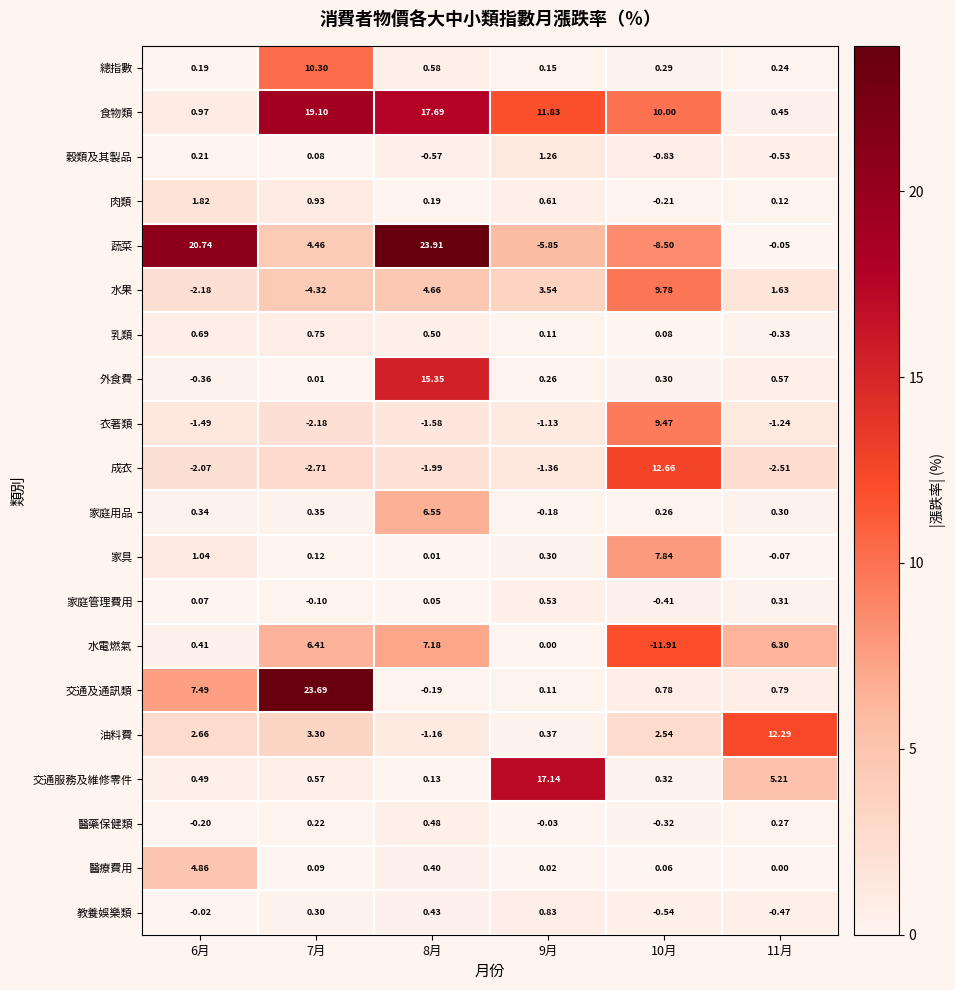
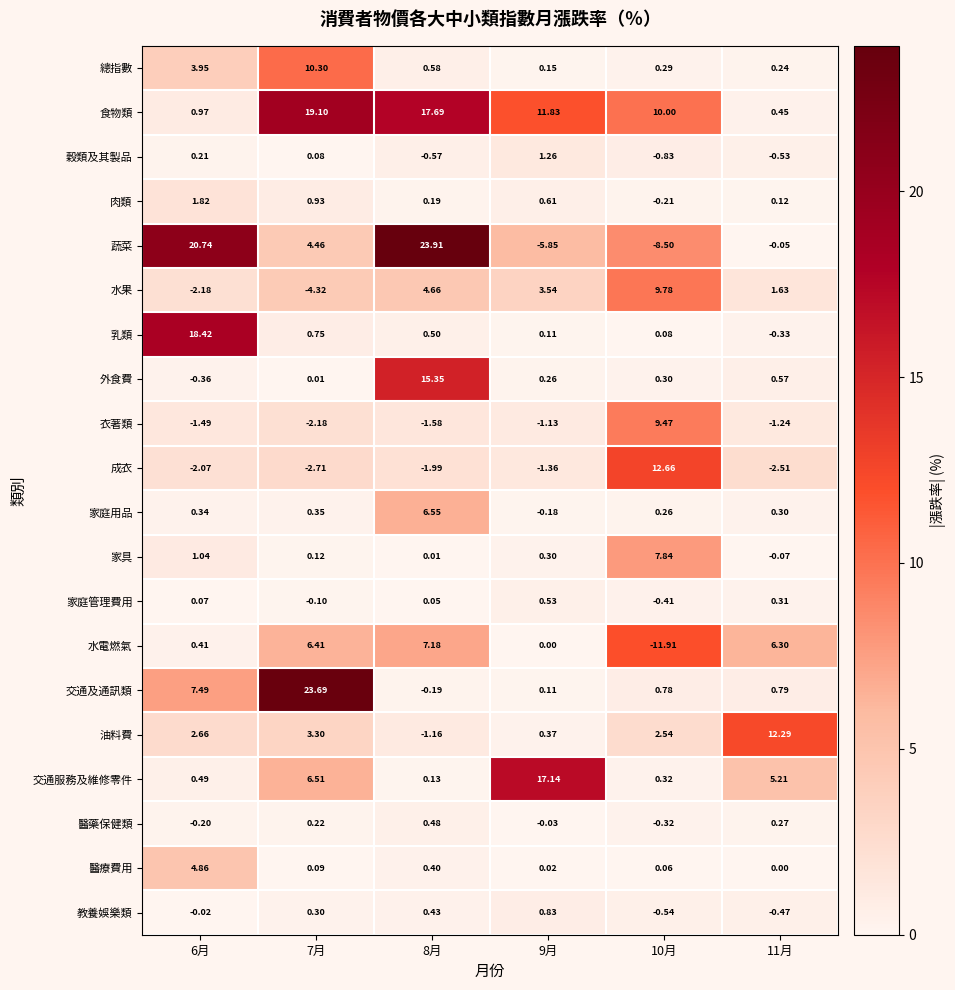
總指數, 6月: 0.19 -> 3.95
乳類, 6月: 0.69 -> 18.42
交通服務及維修零件, 7月: 0.57 -> 6.51
